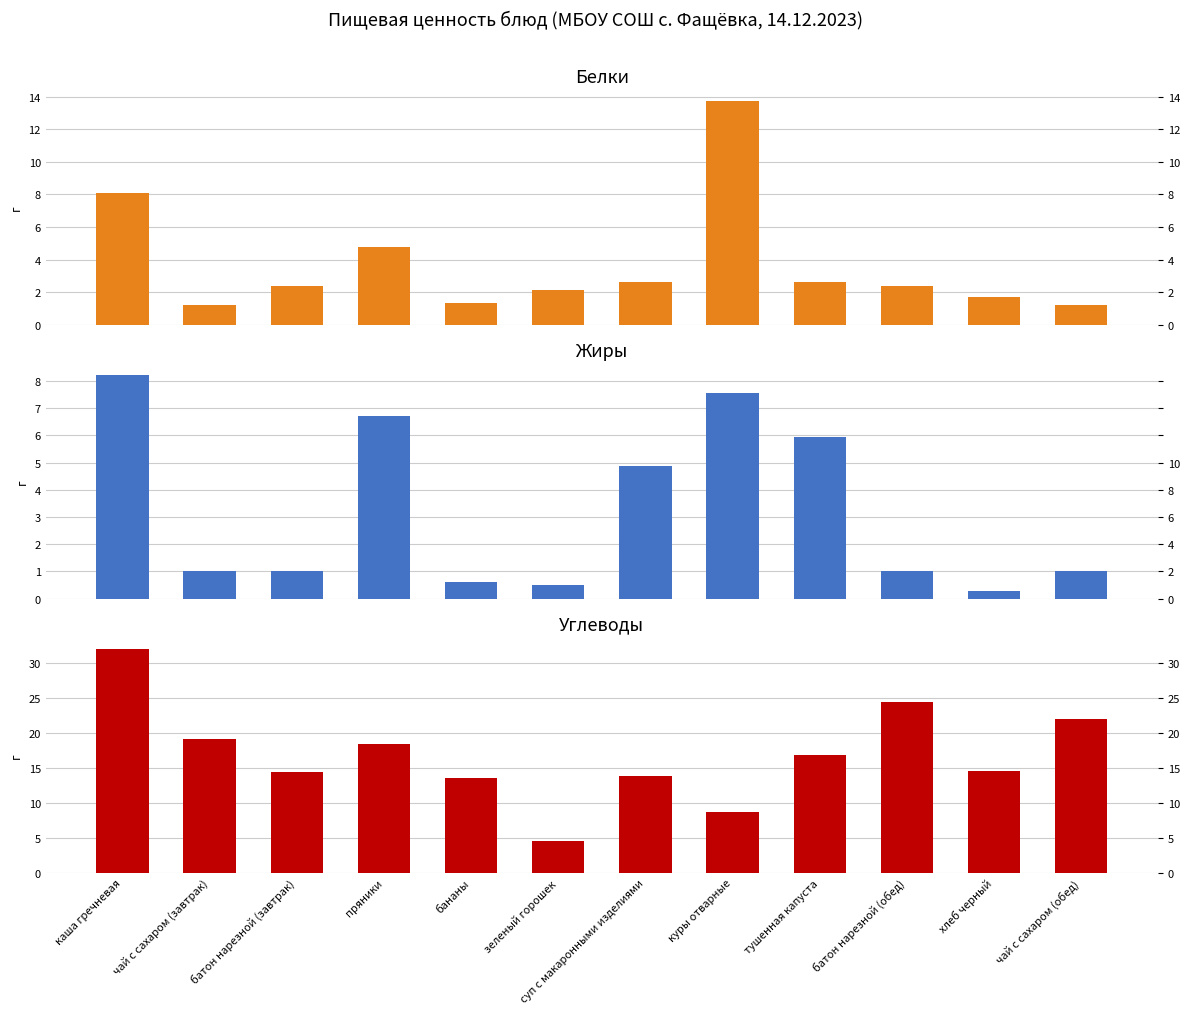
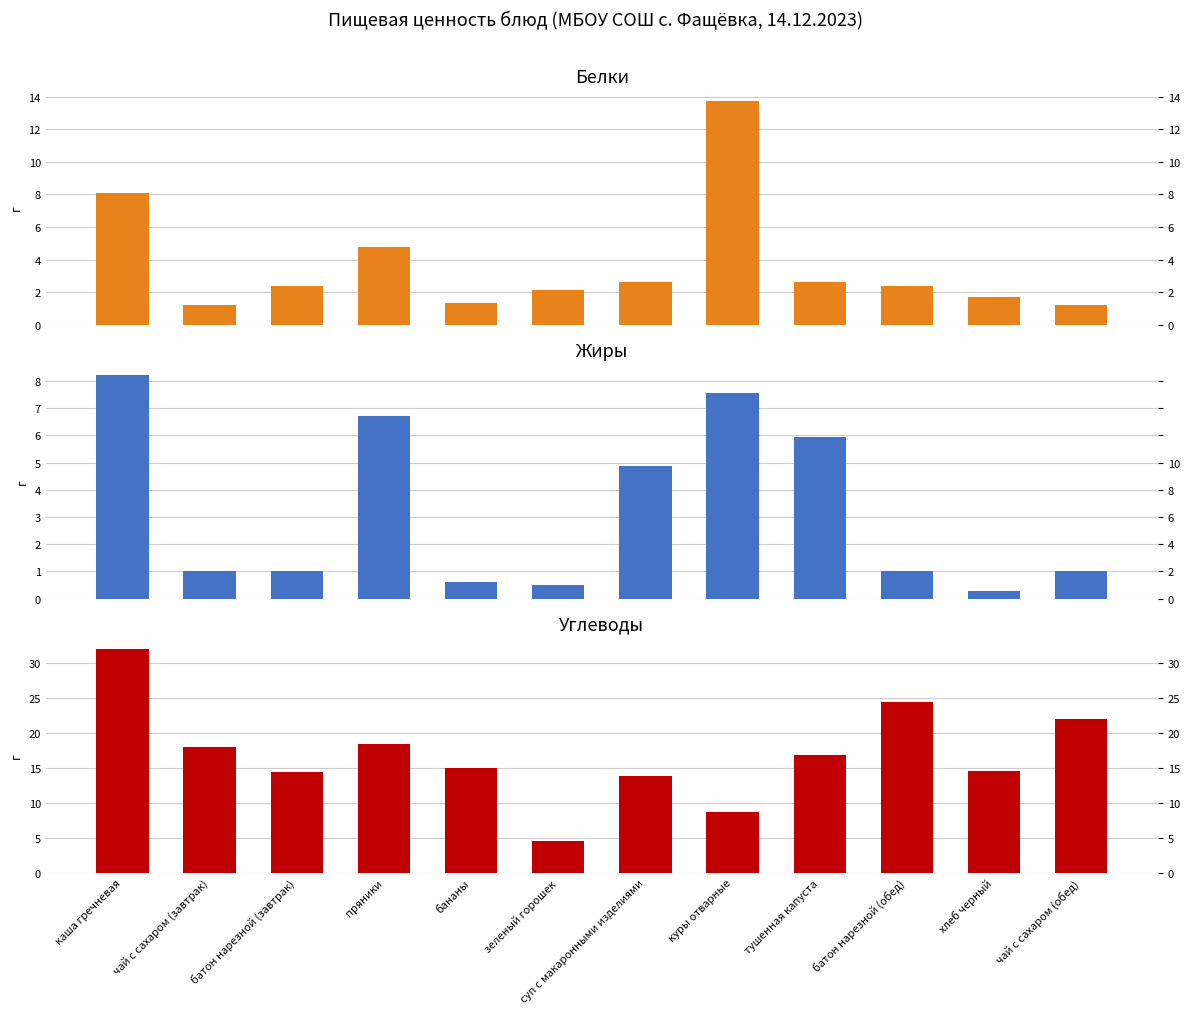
Углеводы, чай с сахаром (завтрак): 19 -> 18
Углеводы, бананы: 14 -> 15
